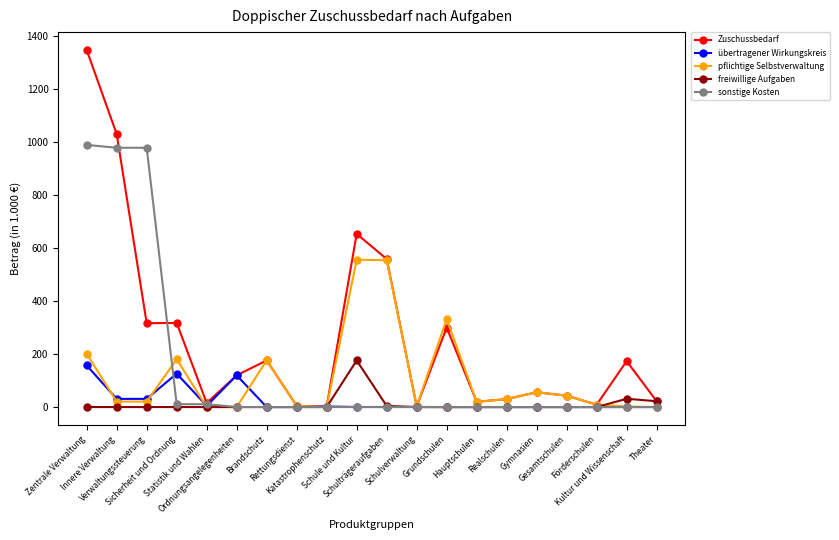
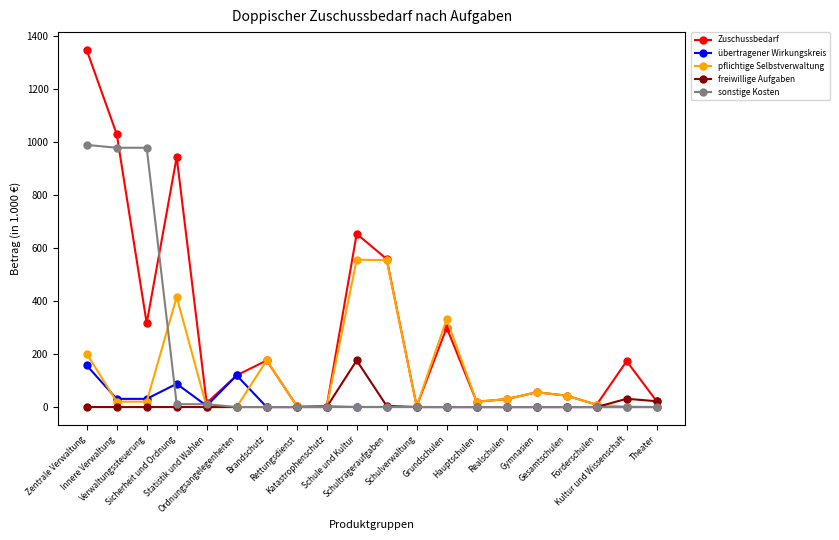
Zuschussbedarf, Sicherheit und Ordnung: 320 -> 940
übertragener Wirkungskreis, Sicherheit und Ordnung: 130 -> 90
pflichtige Selbstverwaltung, Sicherheit und Ordnung: 180 -> 420
